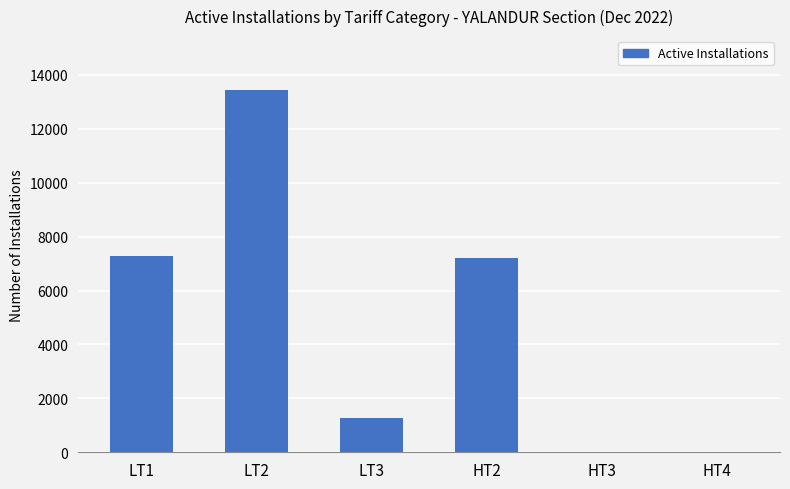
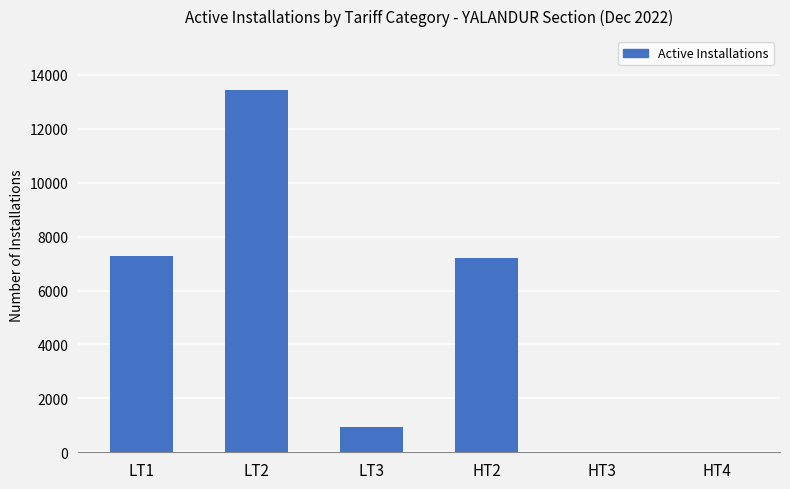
LT3: 1300 -> 900
